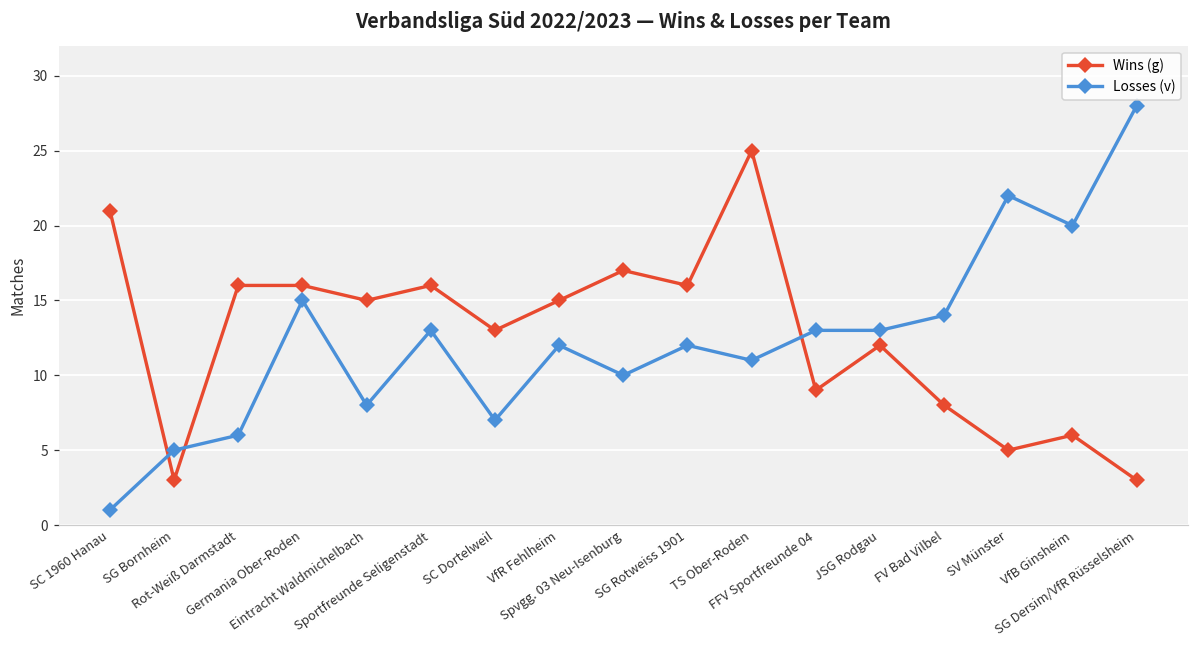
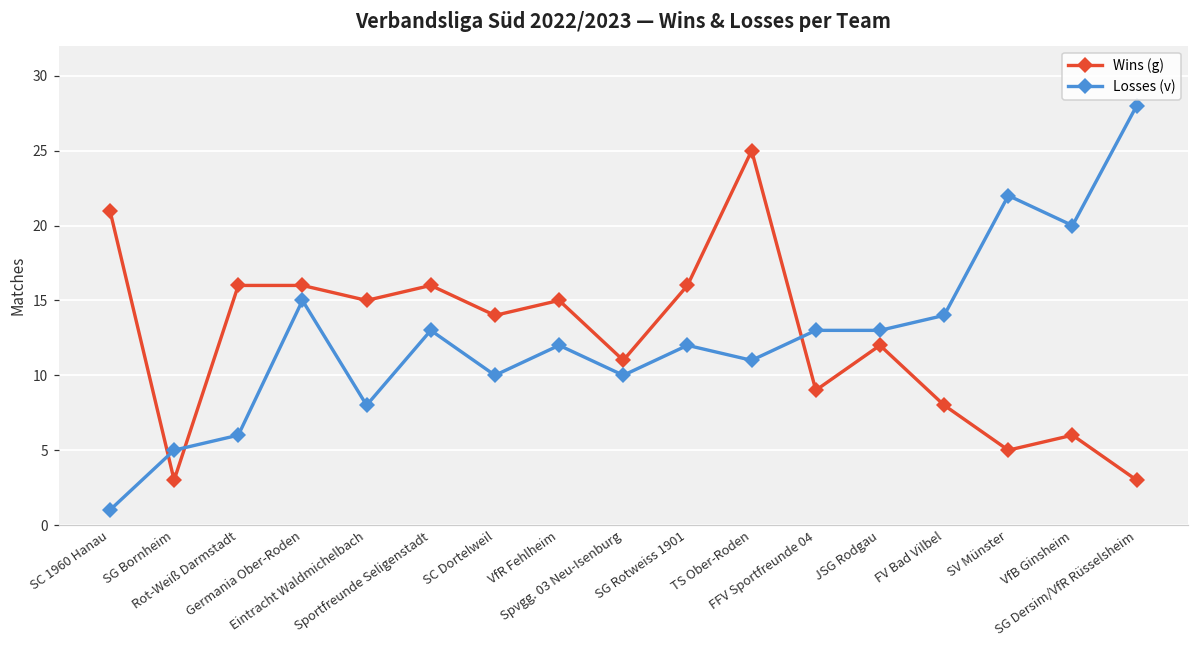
Wins (g), SC Dortelweil: 13 -> 14
Losses (v), SC Dortelweil: 7 -> 10
Wins (g), Spvgg. 03 Neu-Isenburg: 17 -> 11
